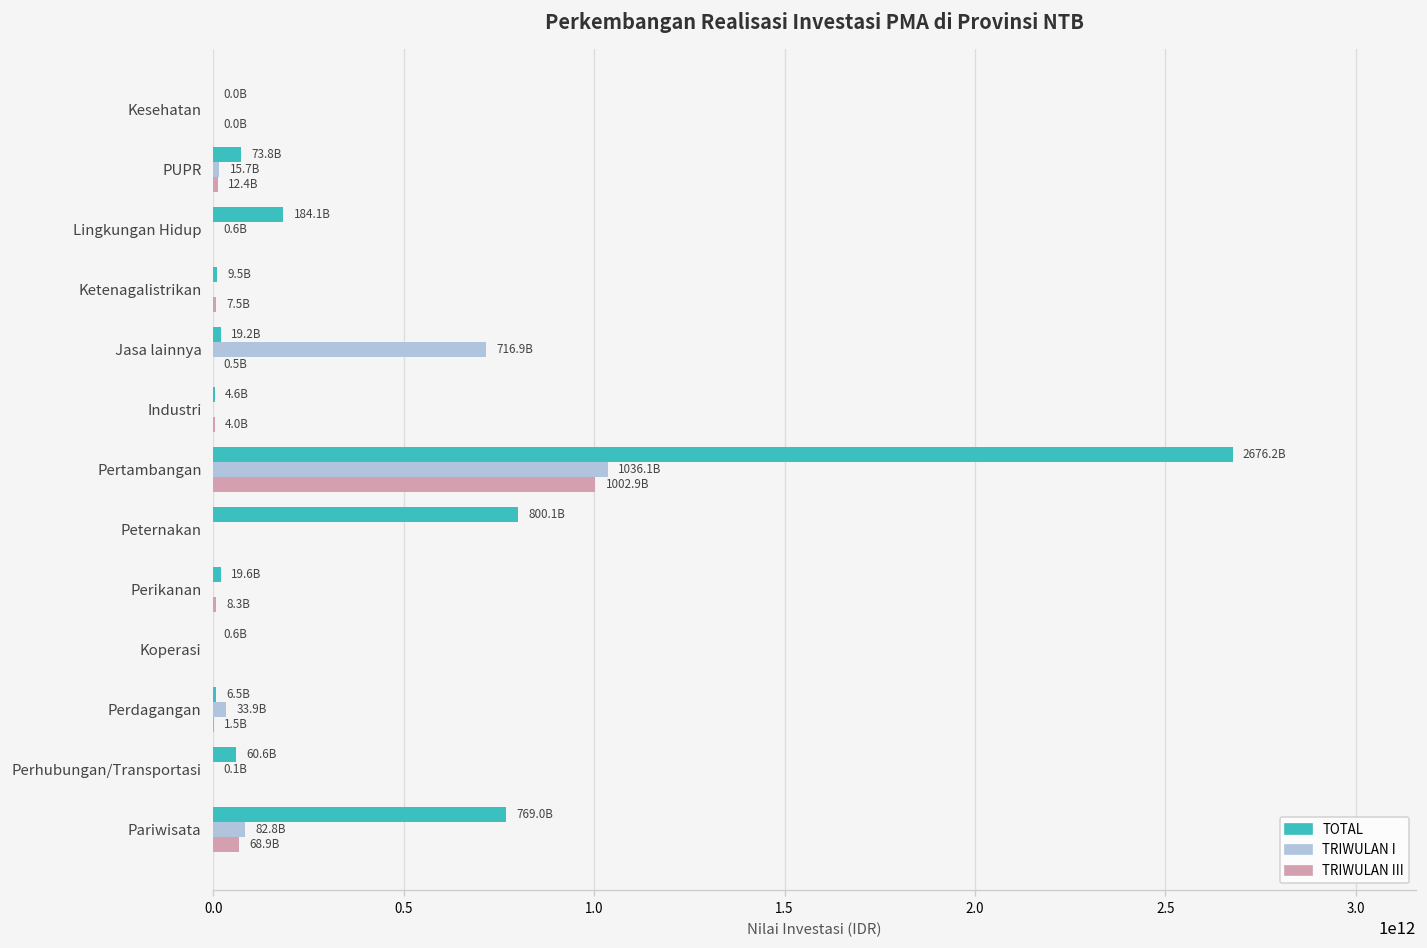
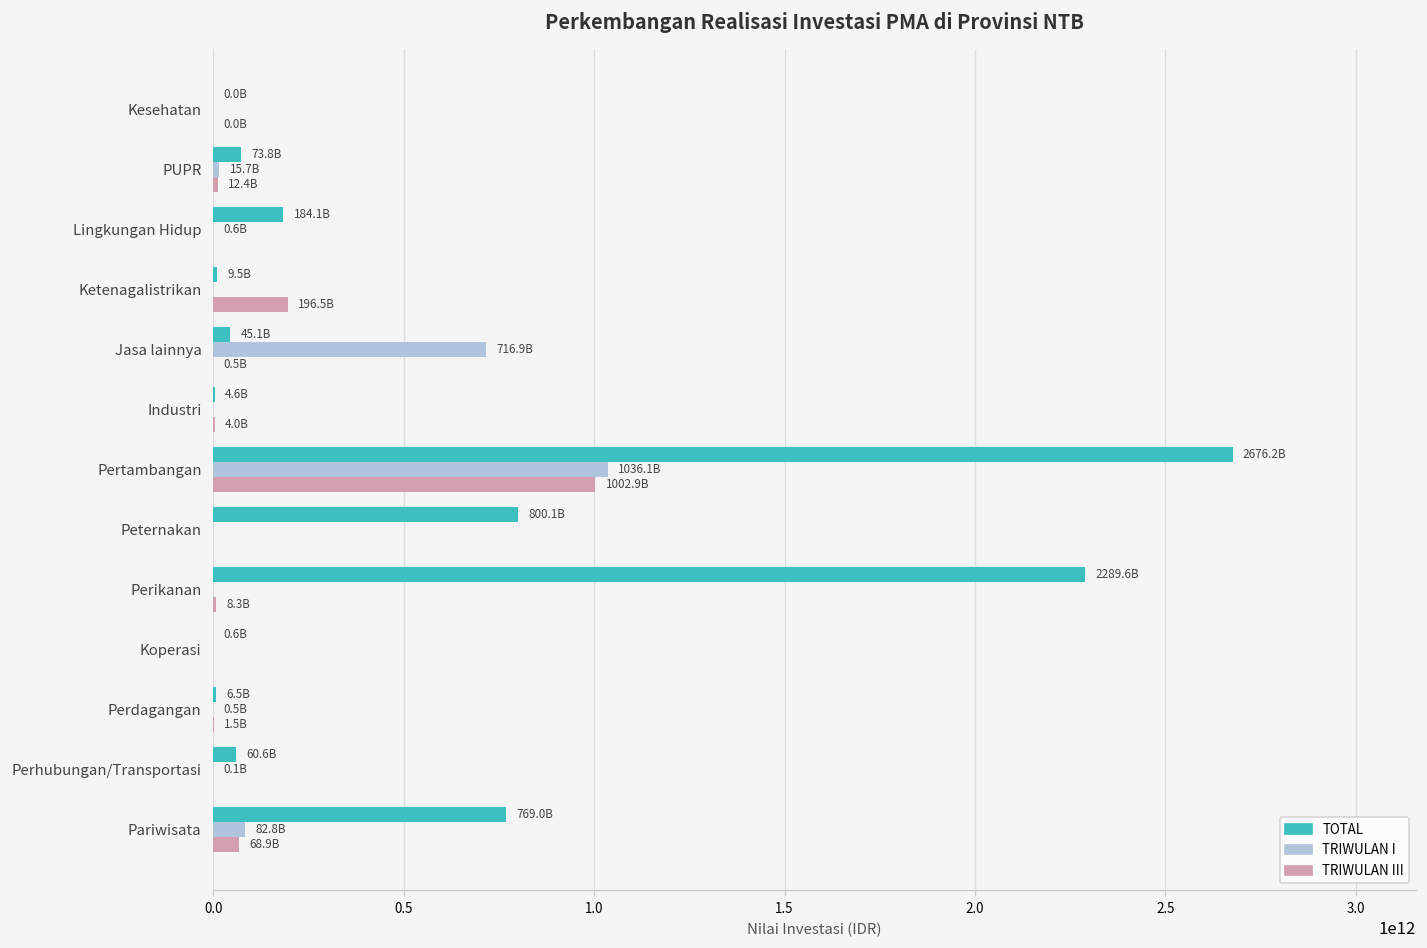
TRIWULAN III, Ketenagalistrikan: 7.5B -> 196.5B
TOTAL, Jasa lainnya: 19.2B -> 45.1B
TOTAL, Perikanan: 19.6B -> 2289.6B
TRIWULAN I, Perdagangan: 33.9B -> 0.5B
